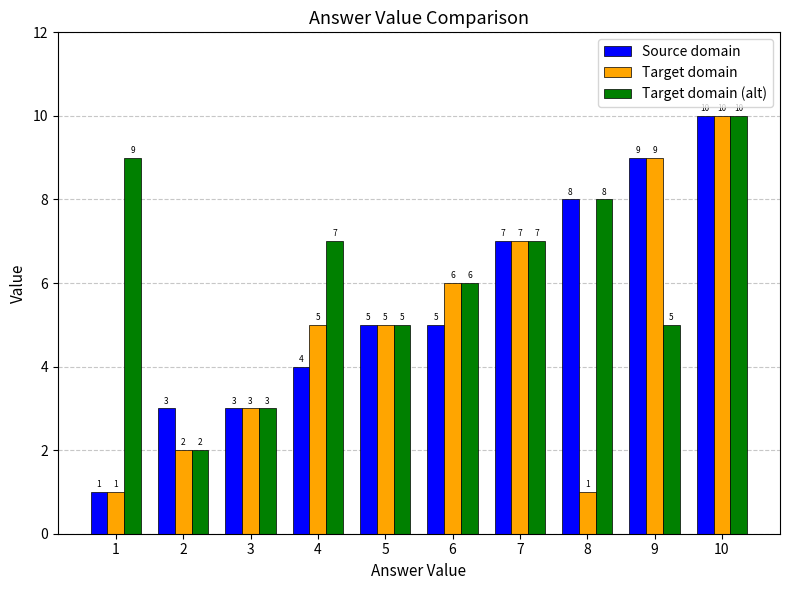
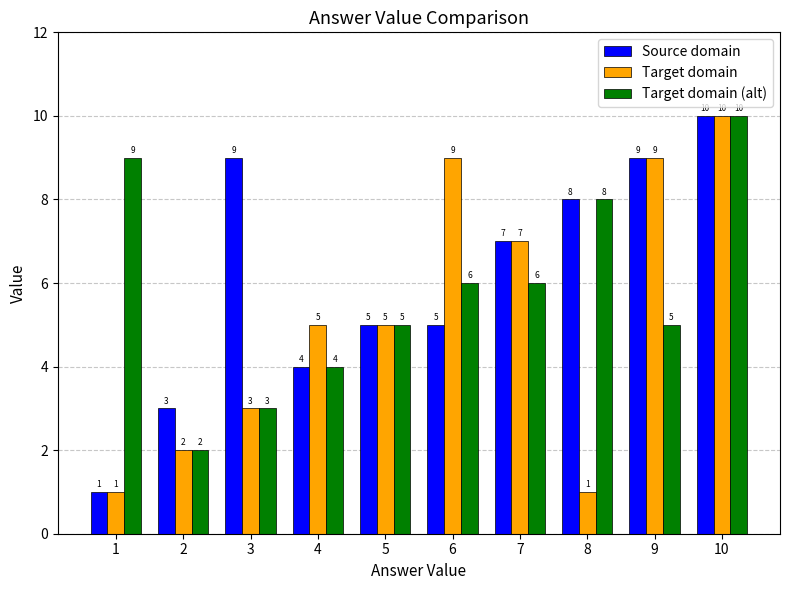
Source domain, 3: 3 -> 9
Target domain (alt), 4: 7 -> 4
Target domain, 6: 6 -> 9
Target domain (alt), 7: 7 -> 6
